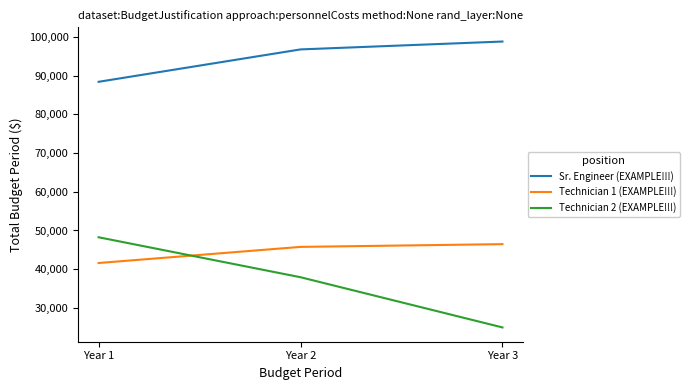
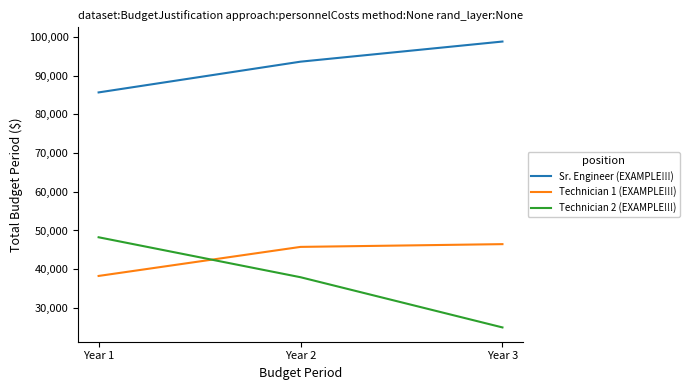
Sr. Engineer (EXAMPLE!!!), Year 1: 88,000 -> 86,000
Technician 1 (EXAMPLE!!!), Year 1: 42,000 -> 38,000
Sr. Engineer (EXAMPLE!!!), Year 2: 97,000 -> 94,000
